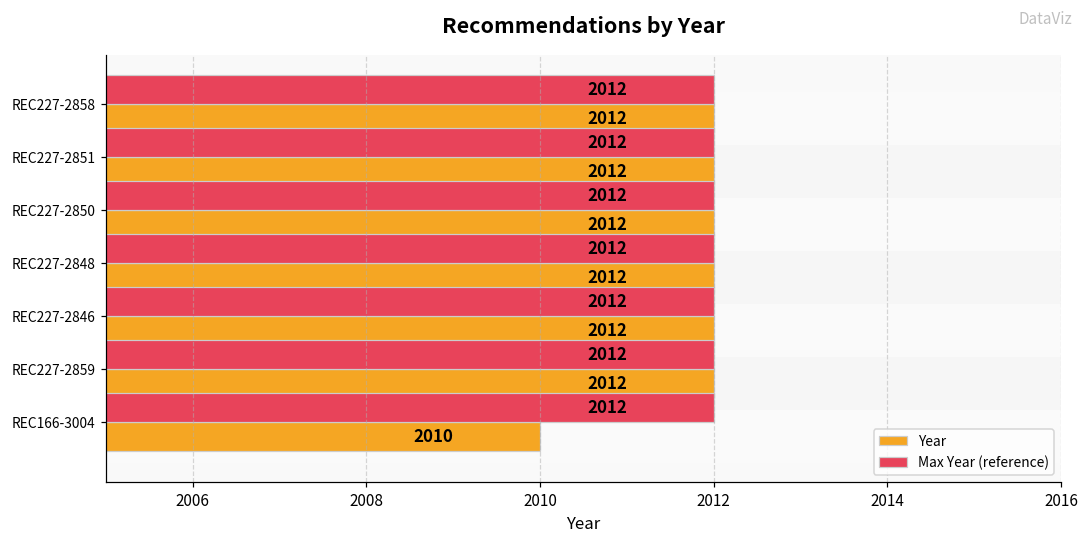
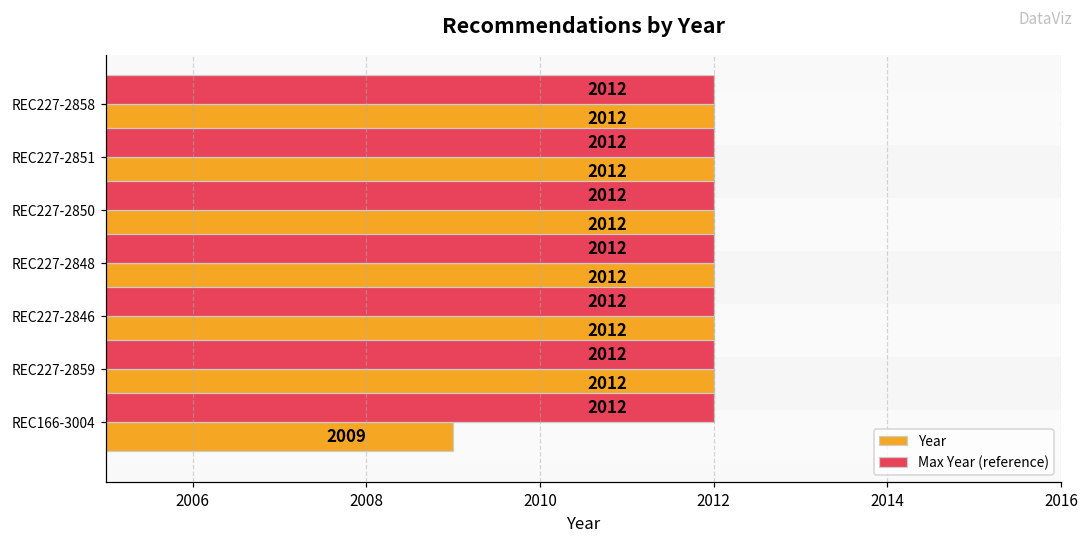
Year, REC166-3004: 2010 -> 2009
